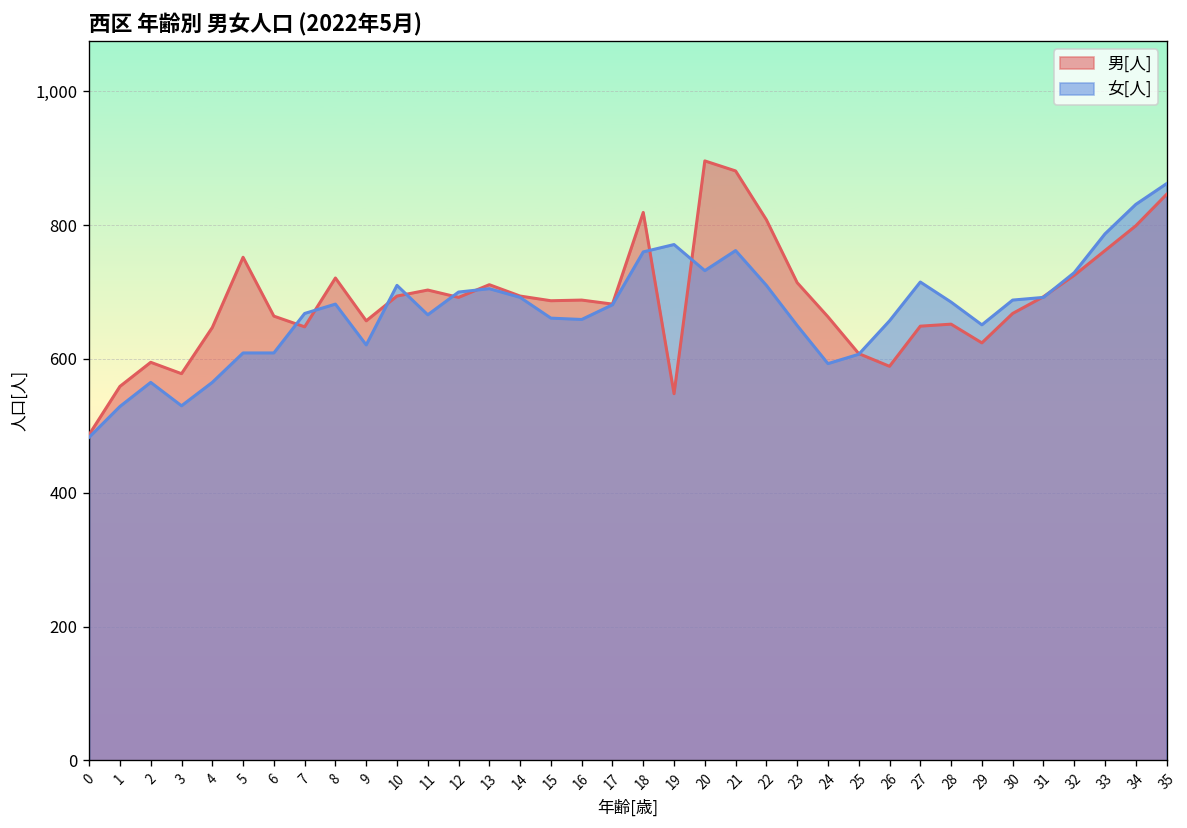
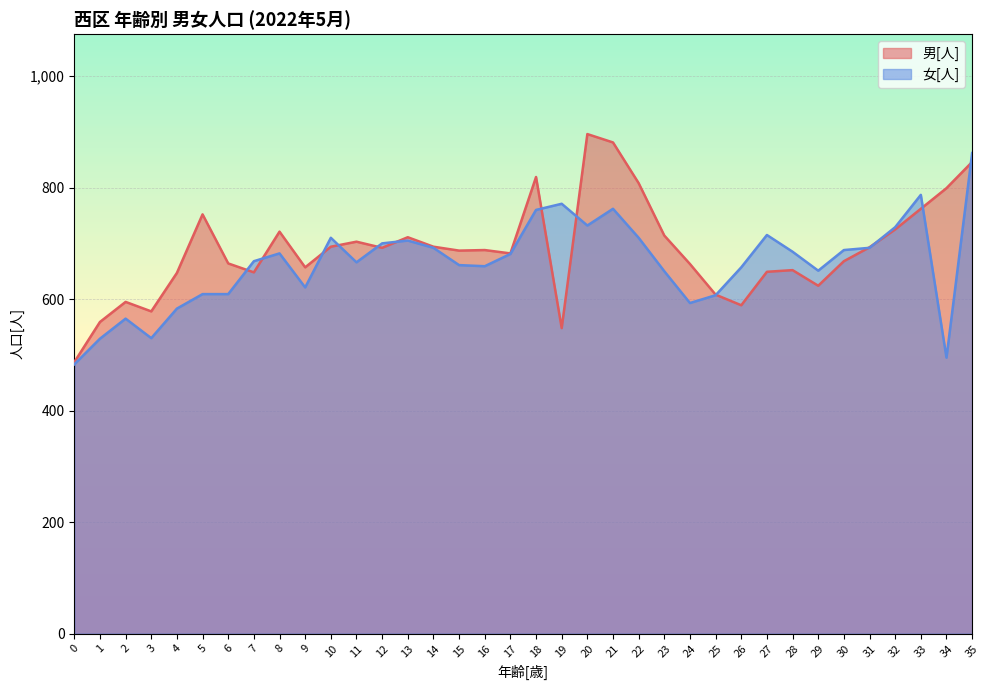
女[人], 4: 570 -> 580
女[人], 34: 830 -> 500
